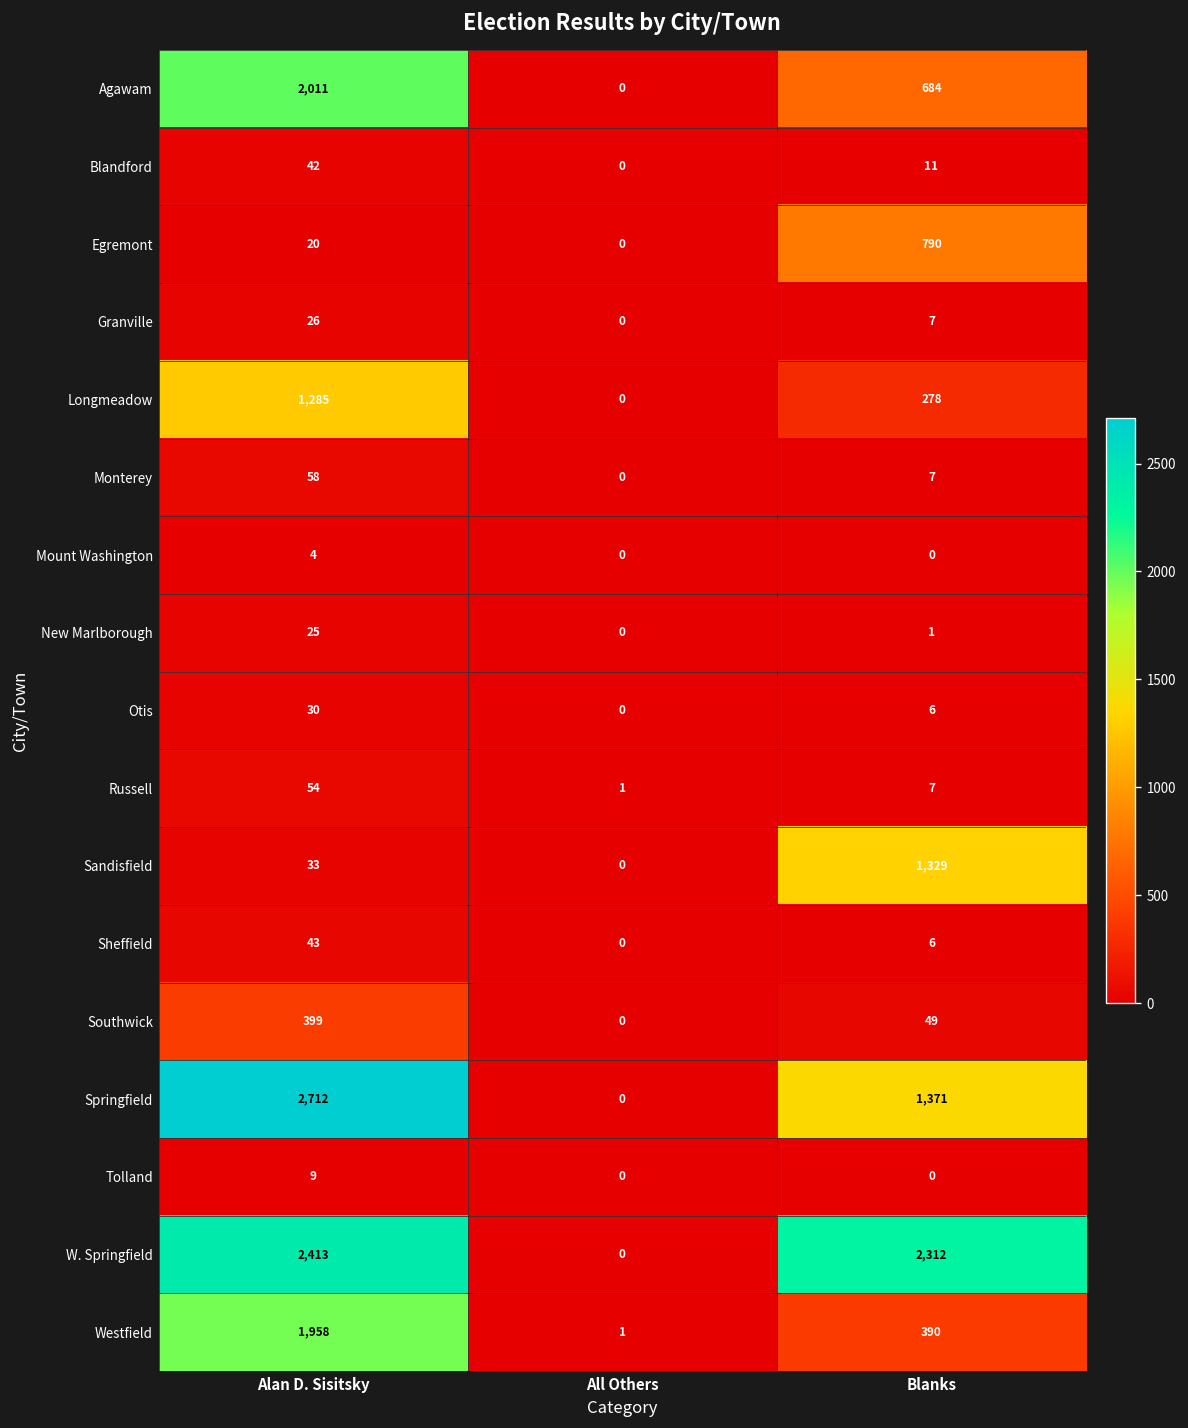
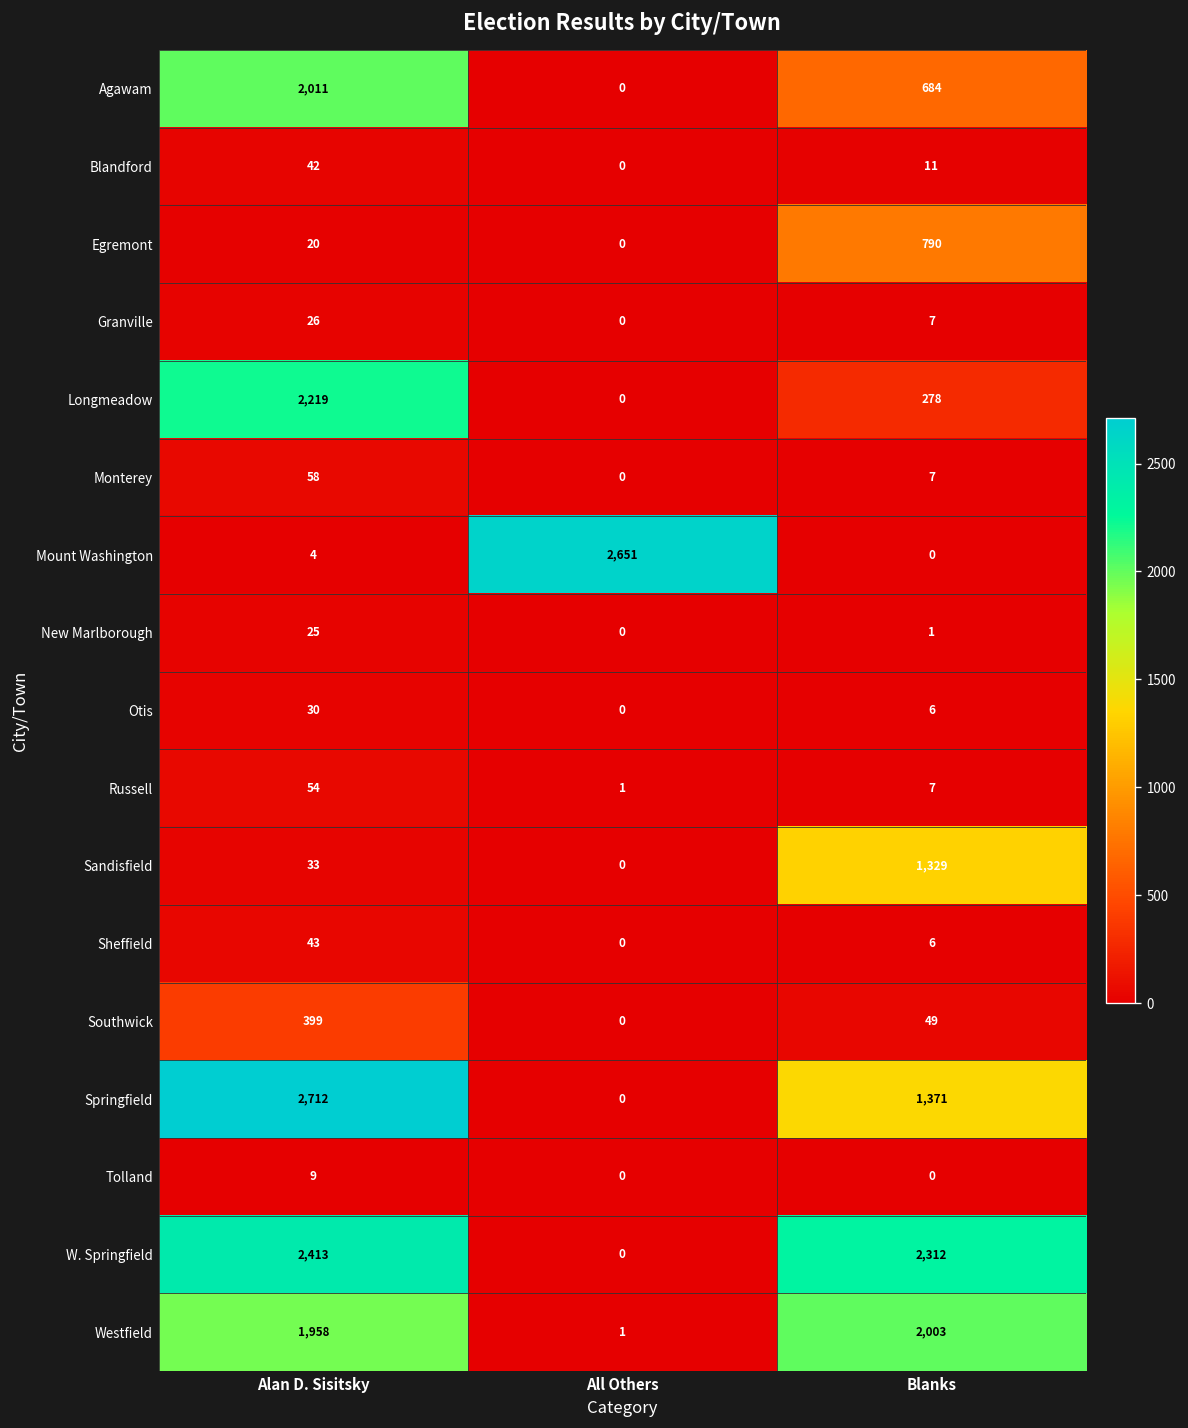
Longmeadow, Alan D. Sisitsky: 1,285 -> 2,219
Mount Washington, All Others: 0 -> 2,651
Westfield, Blanks: 390 -> 2,003
